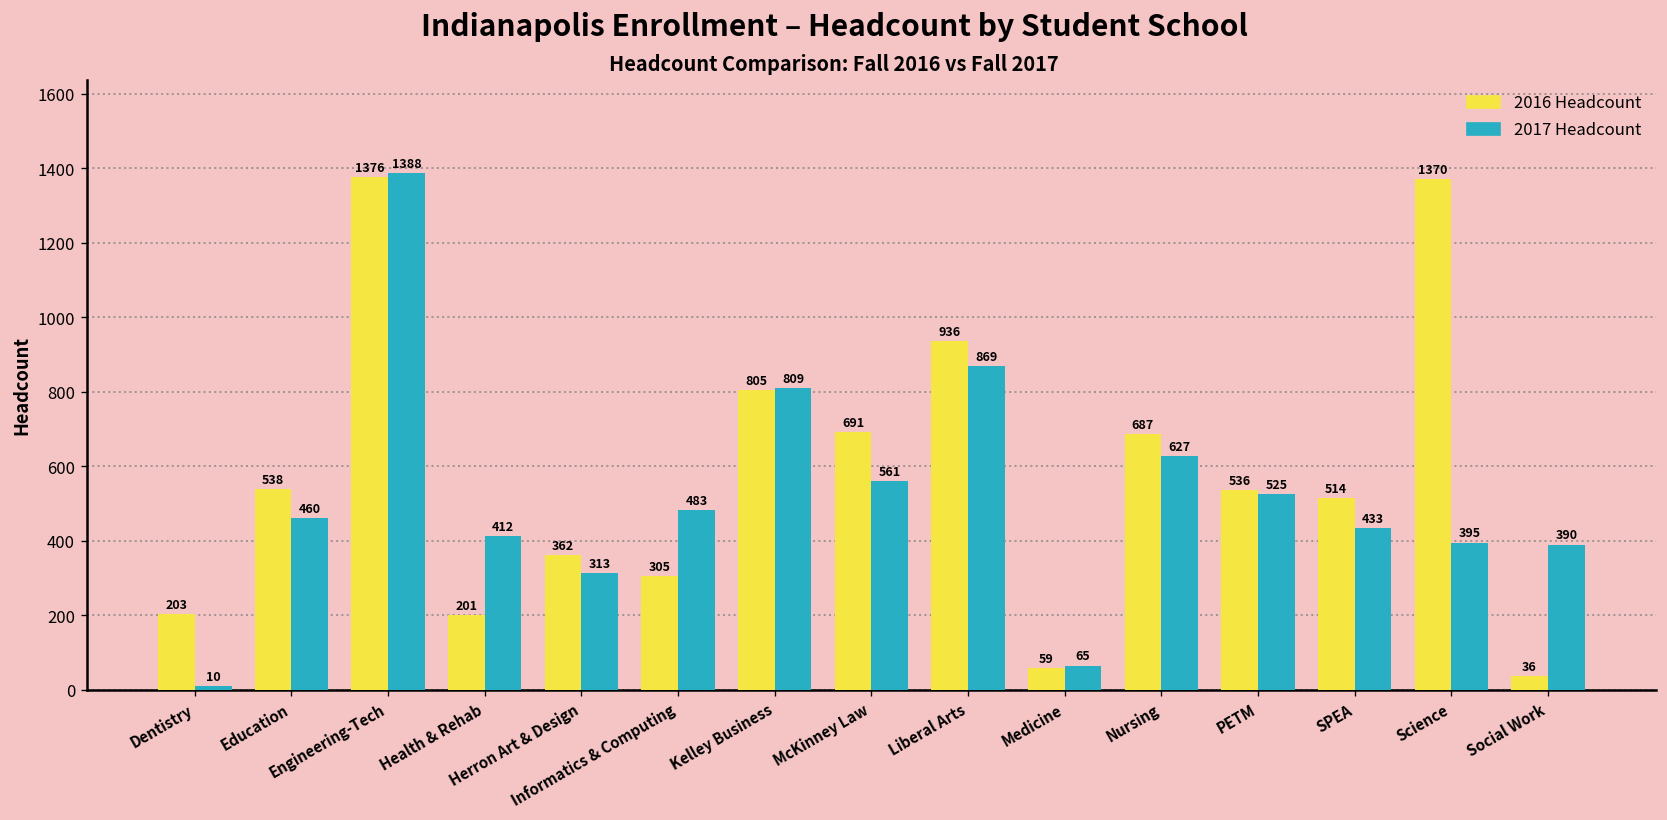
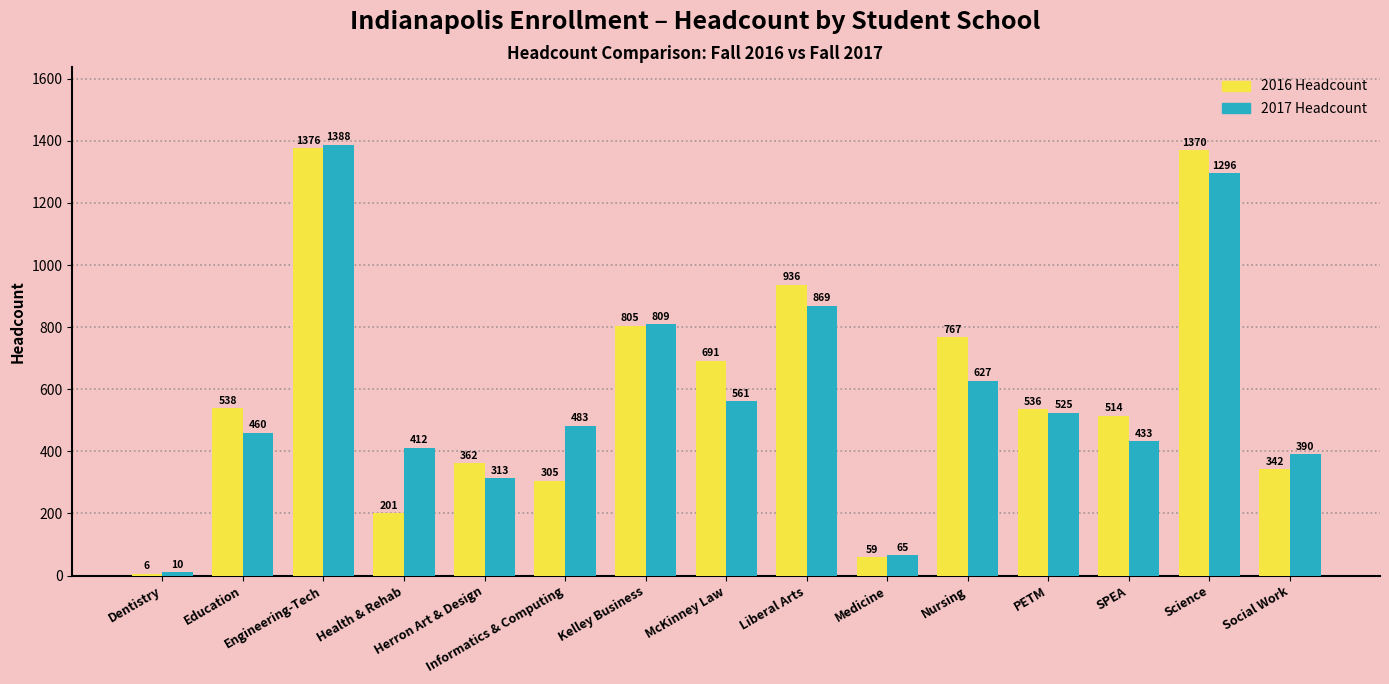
2016 Headcount, Dentistry: 203 -> 6
2016 Headcount, Nursing: 687 -> 767
2017 Headcount, Science: 395 -> 1296
2016 Headcount, Social Work: 36 -> 342
